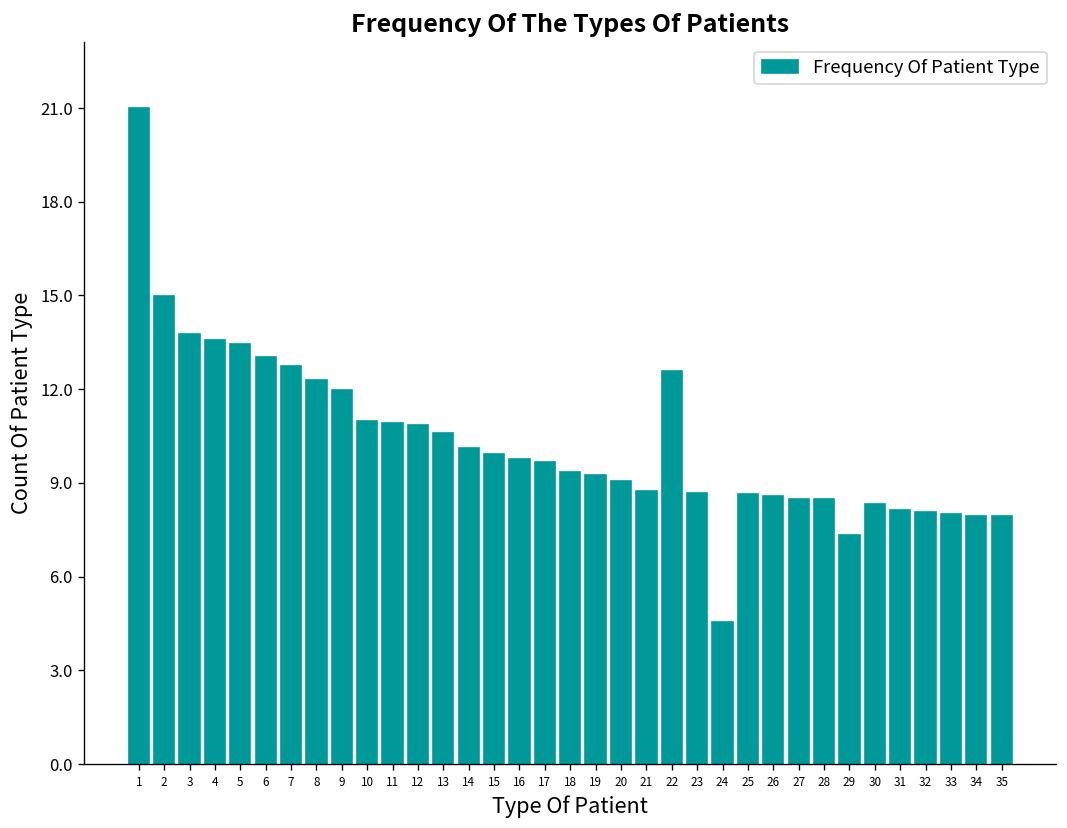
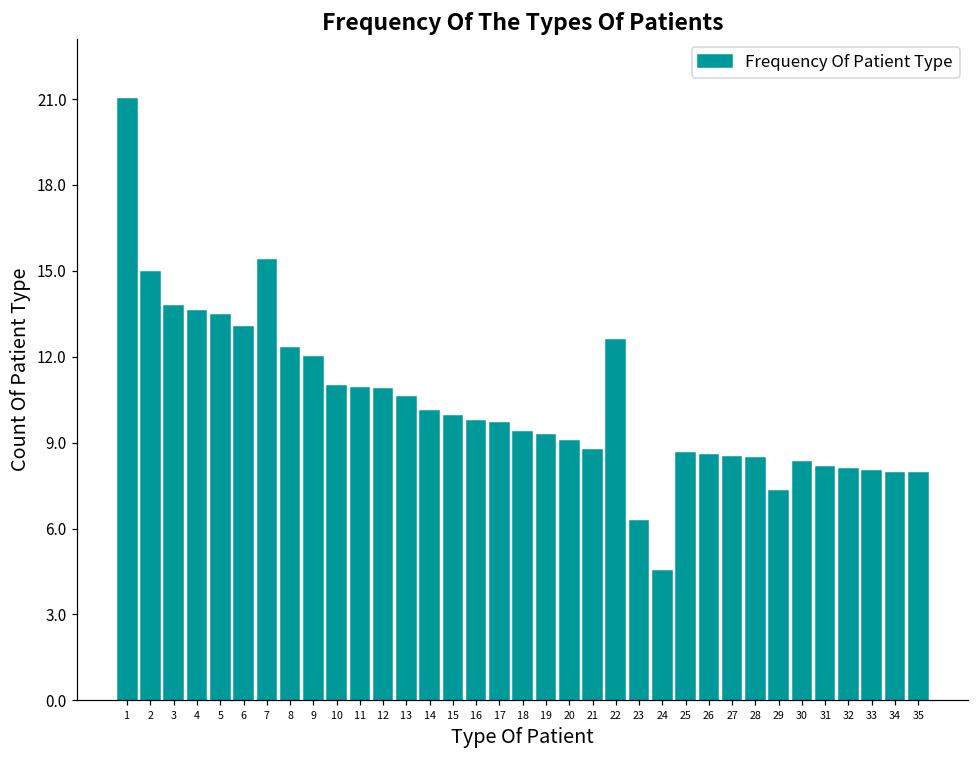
7: 12.7 -> 15.4
23: 8.7 -> 6.3
